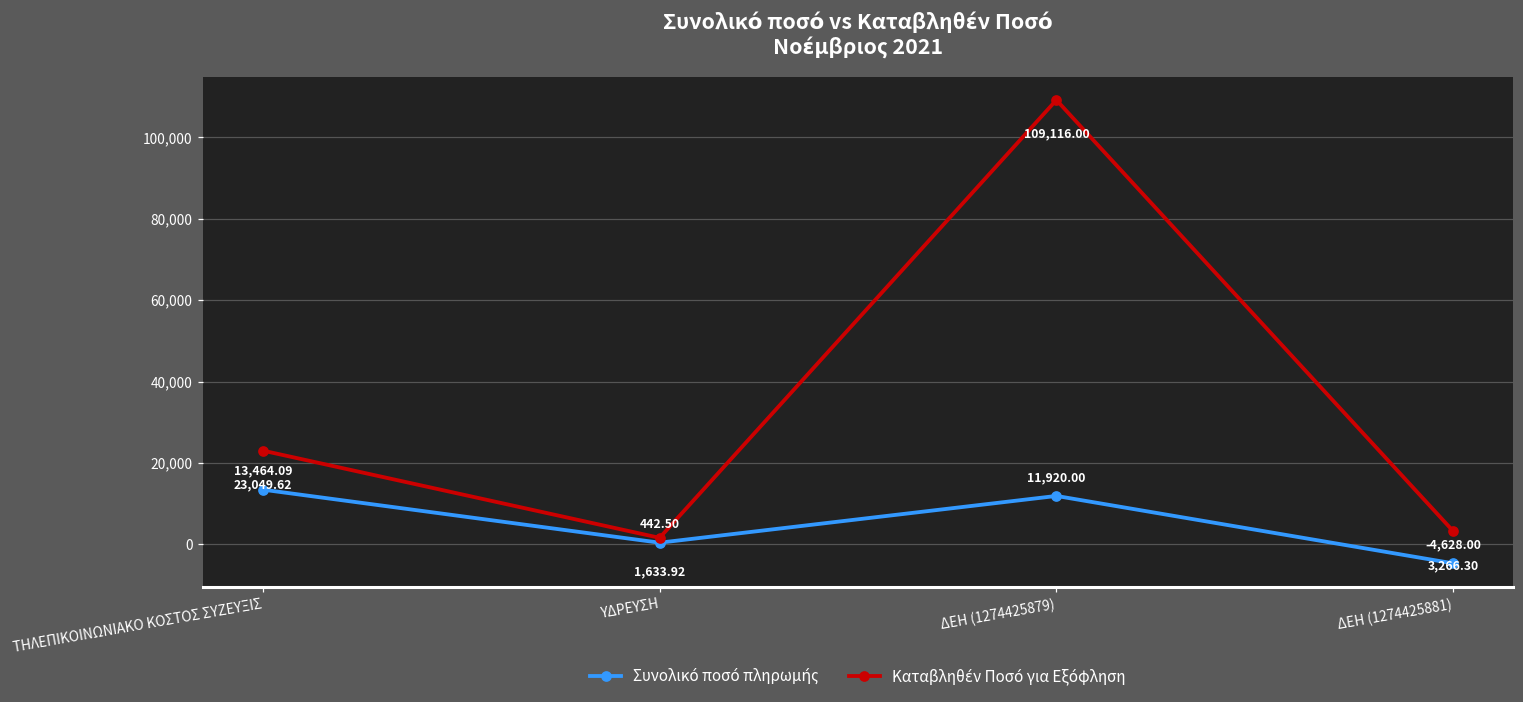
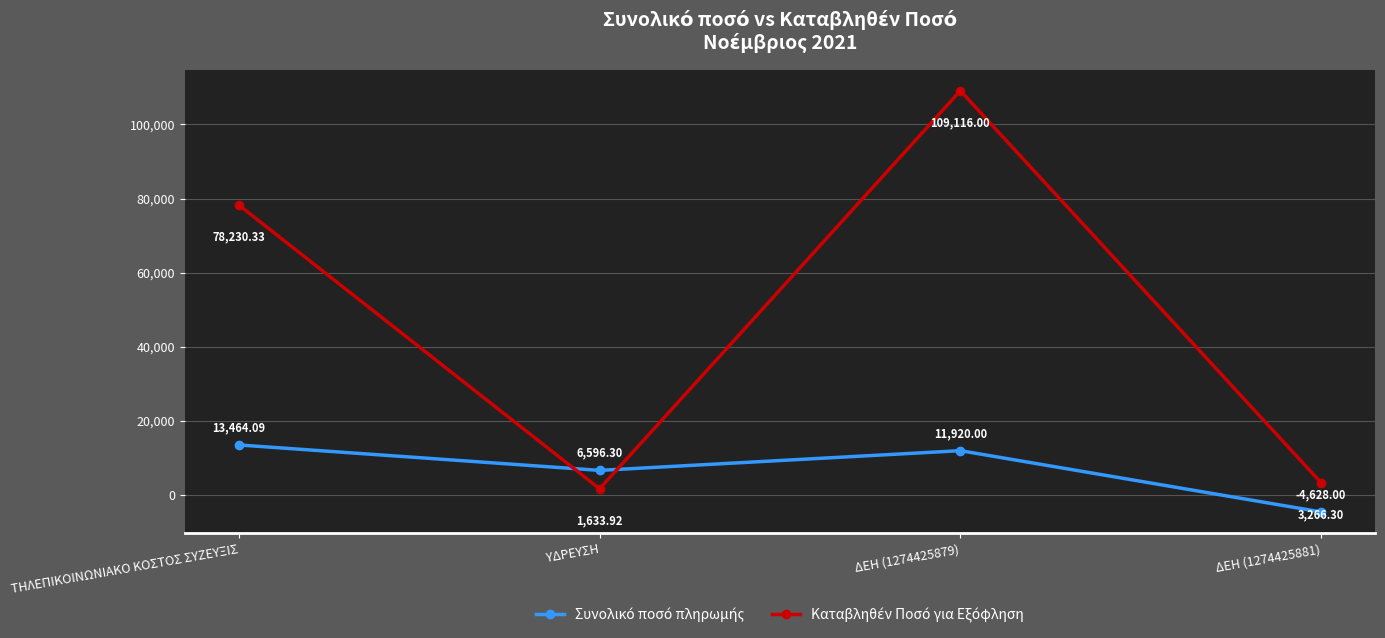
Καταβληθέν Ποσό για Εξόφληση, ΤΗΛΕΠΙΚΟΙΝΩΝΙΑΚΟ ΚΟΣΤΟΣ ΣΥΖΕΥΞΙΣ: 23,049.62 -> 78,230.33
Συνολικό ποσό πληρωμής, ΥΔΡΕΥΣΗ: 442.50 -> 6,596.30
